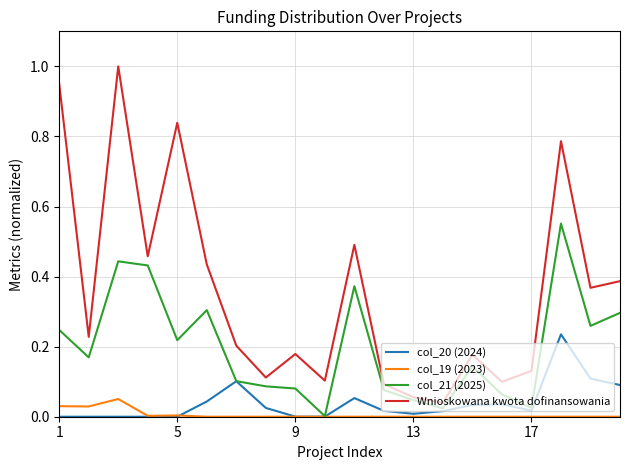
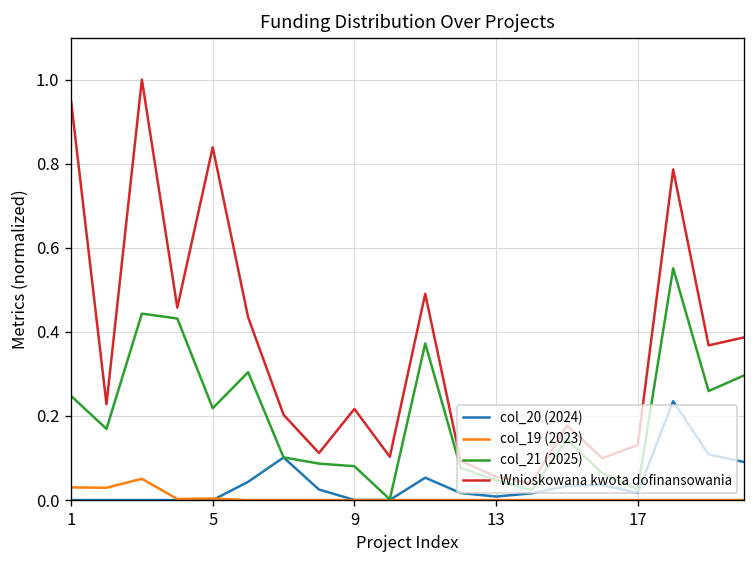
Wnioskowana kwota dofinansowania, 9: 0.18 -> 0.22
